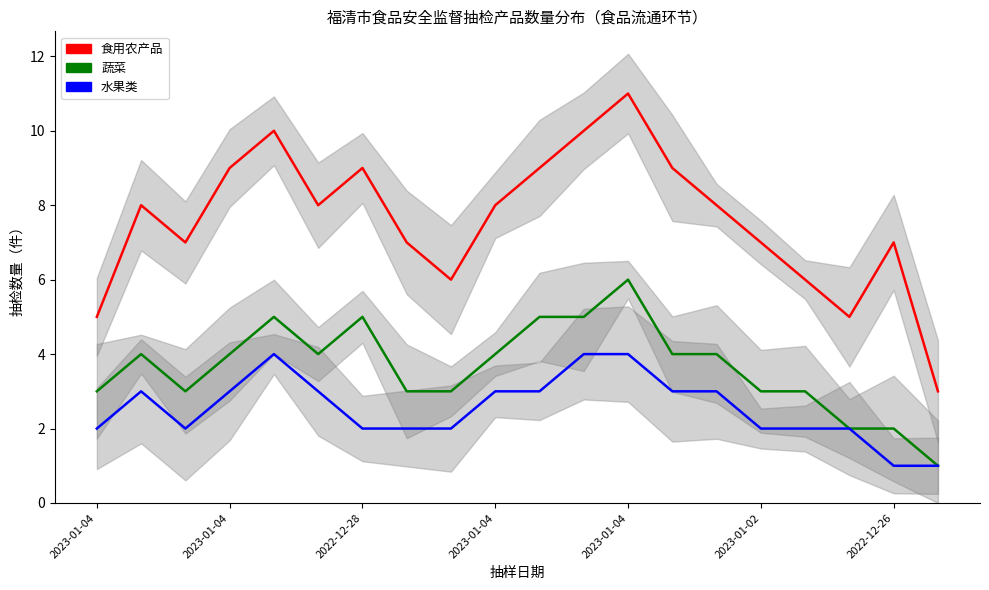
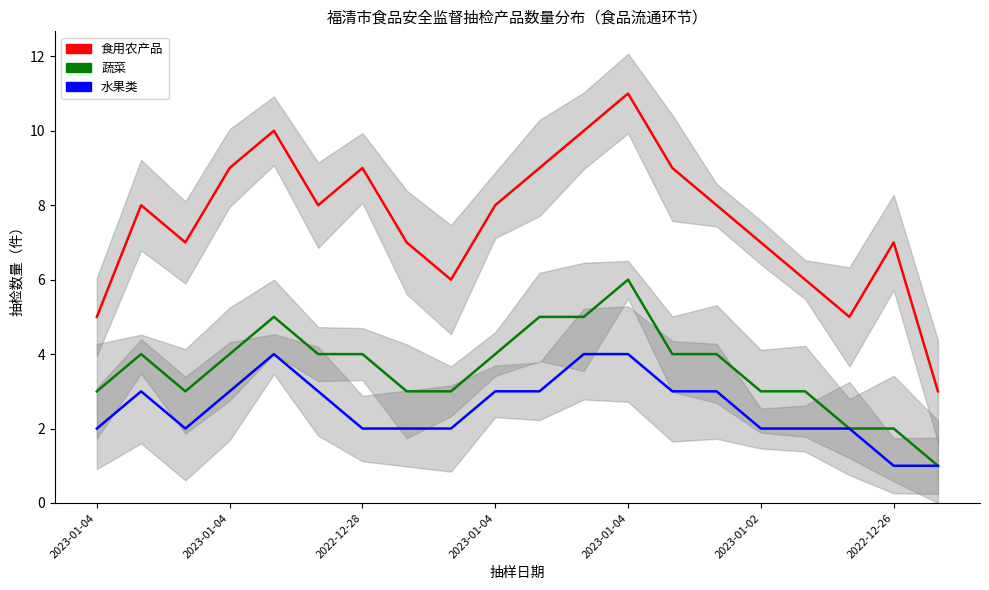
蔬菜, 2022-12-28: 5 -> 4
